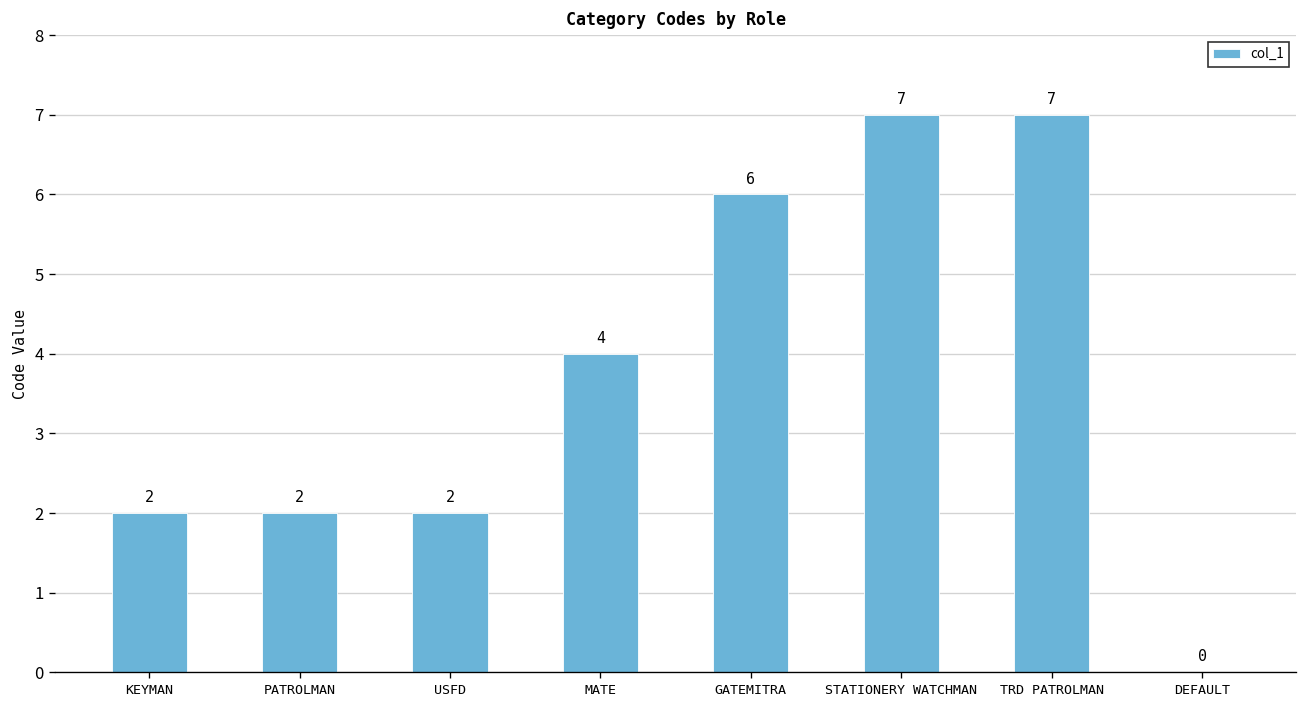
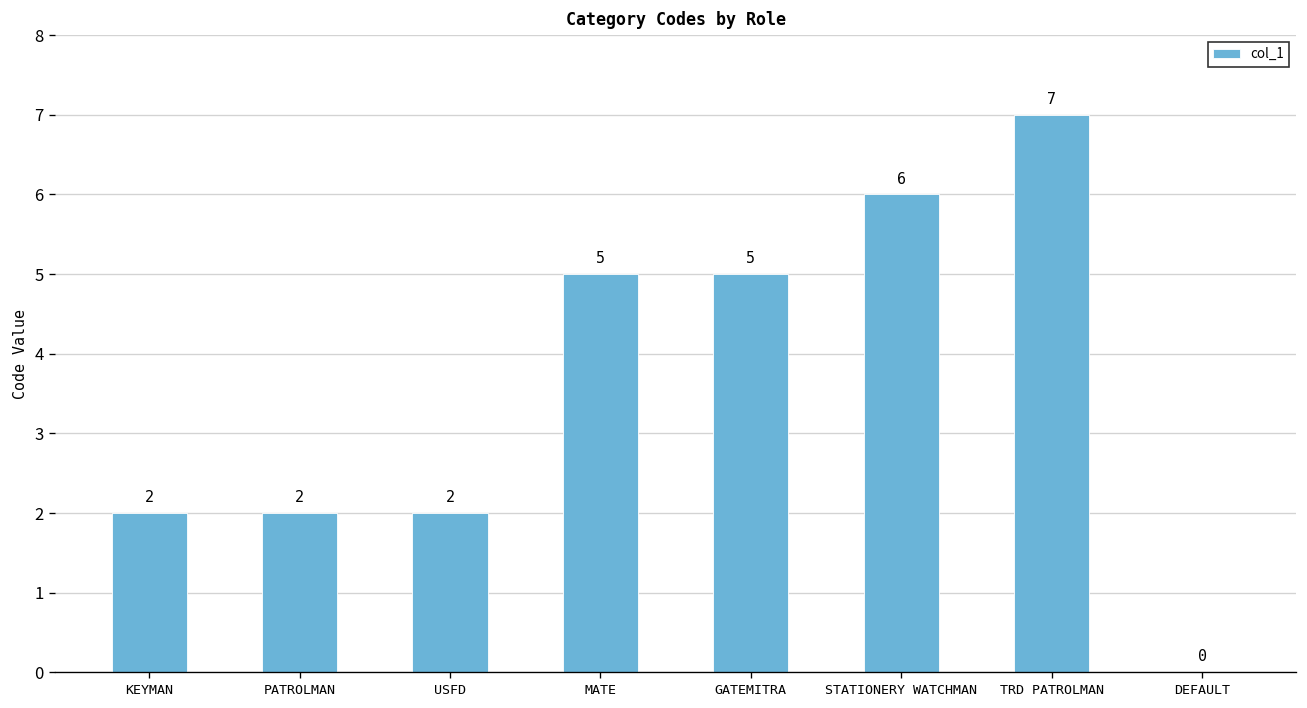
MATE: 4 -> 5
GATEMITRA: 6 -> 5
STATIONERY WATCHMAN: 7 -> 6
